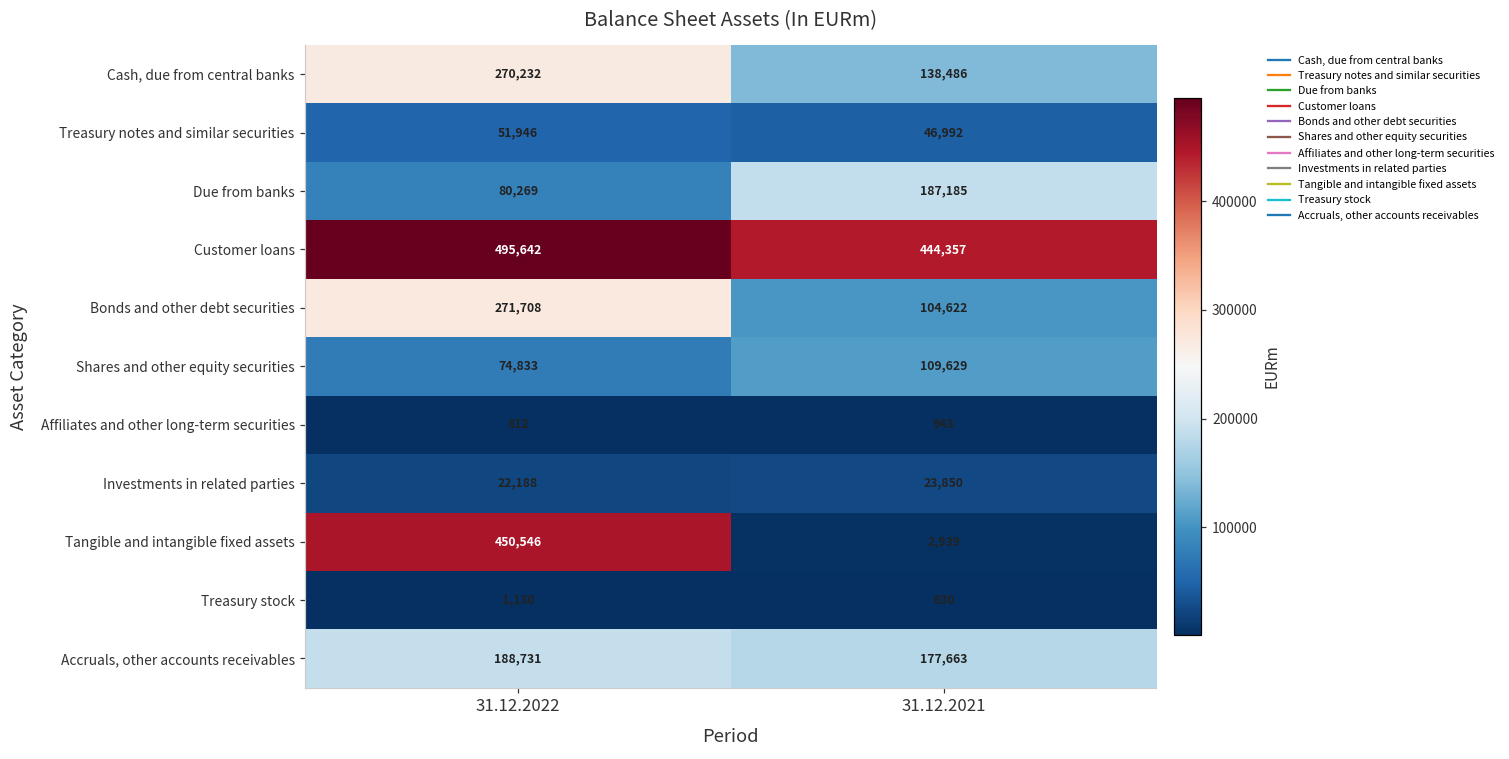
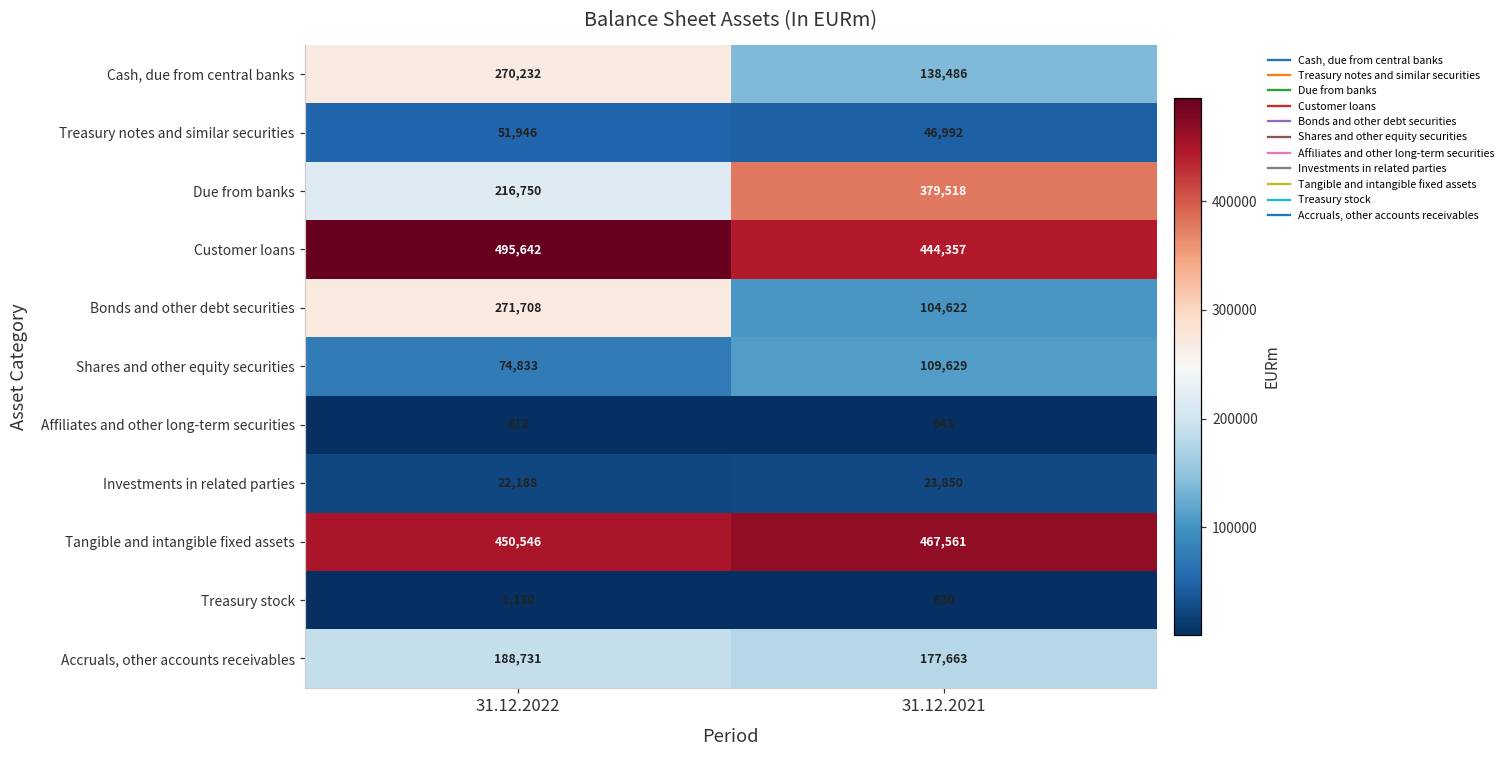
Due from banks, 31.12.2022: 80,269 -> 216,750
Due from banks, 31.12.2021: 187,185 -> 379,518
Tangible and intangible fixed assets, 31.12.2021: 2,939 -> 467,561
